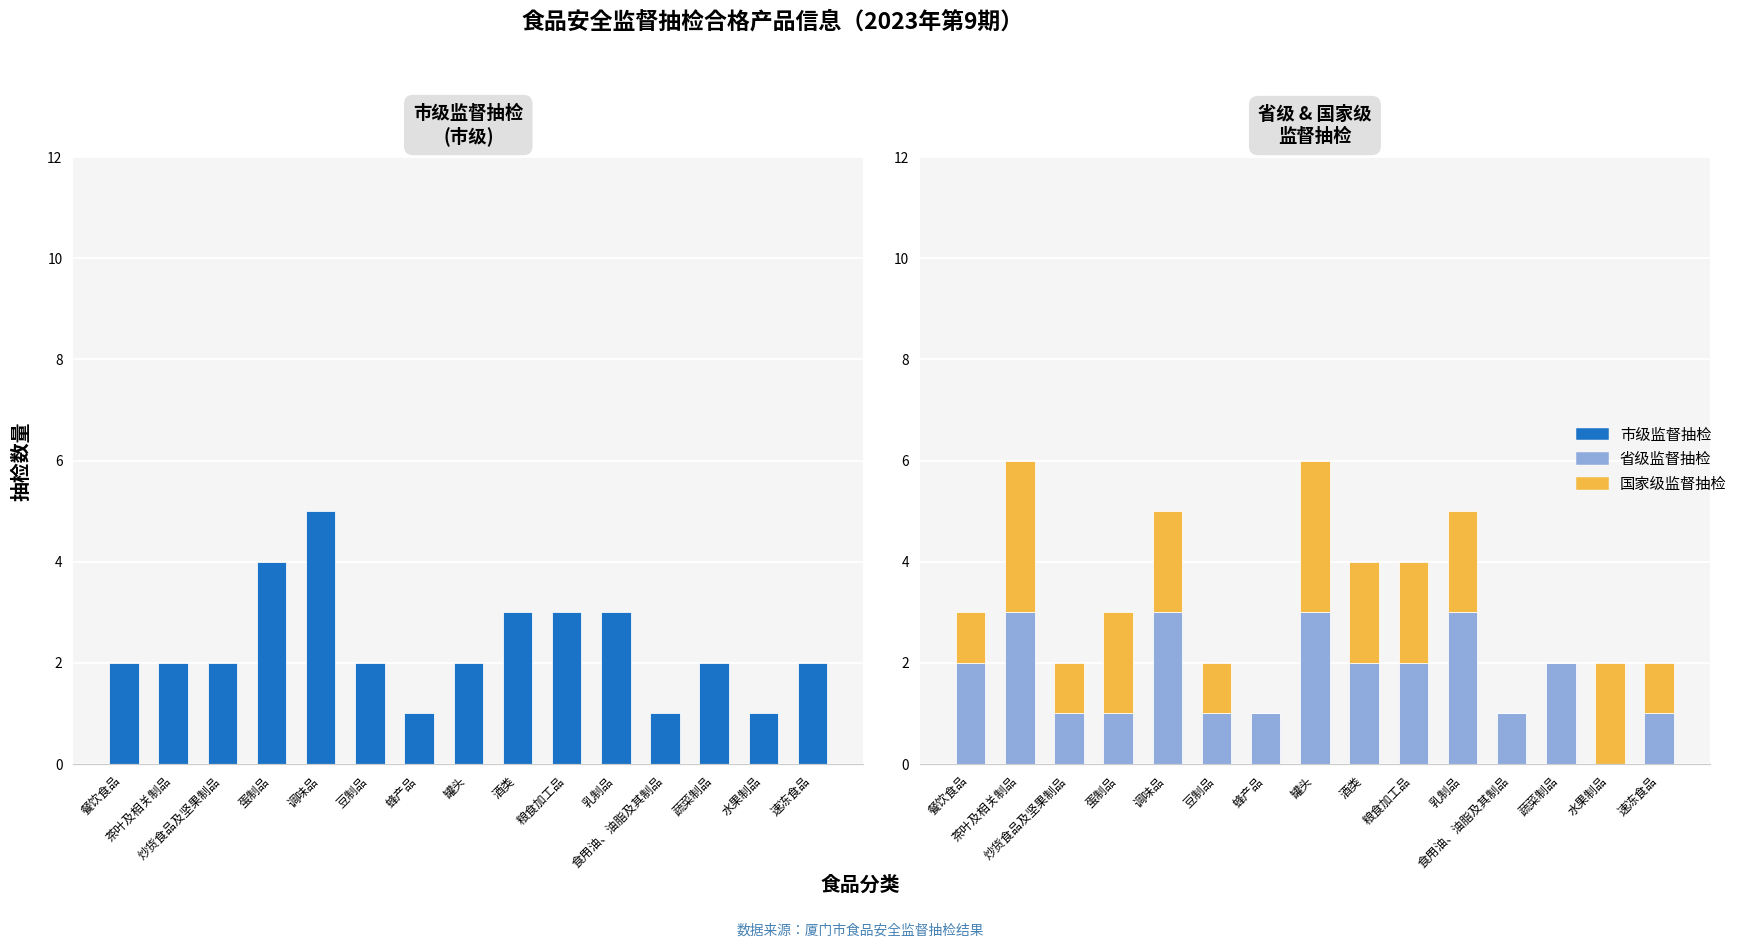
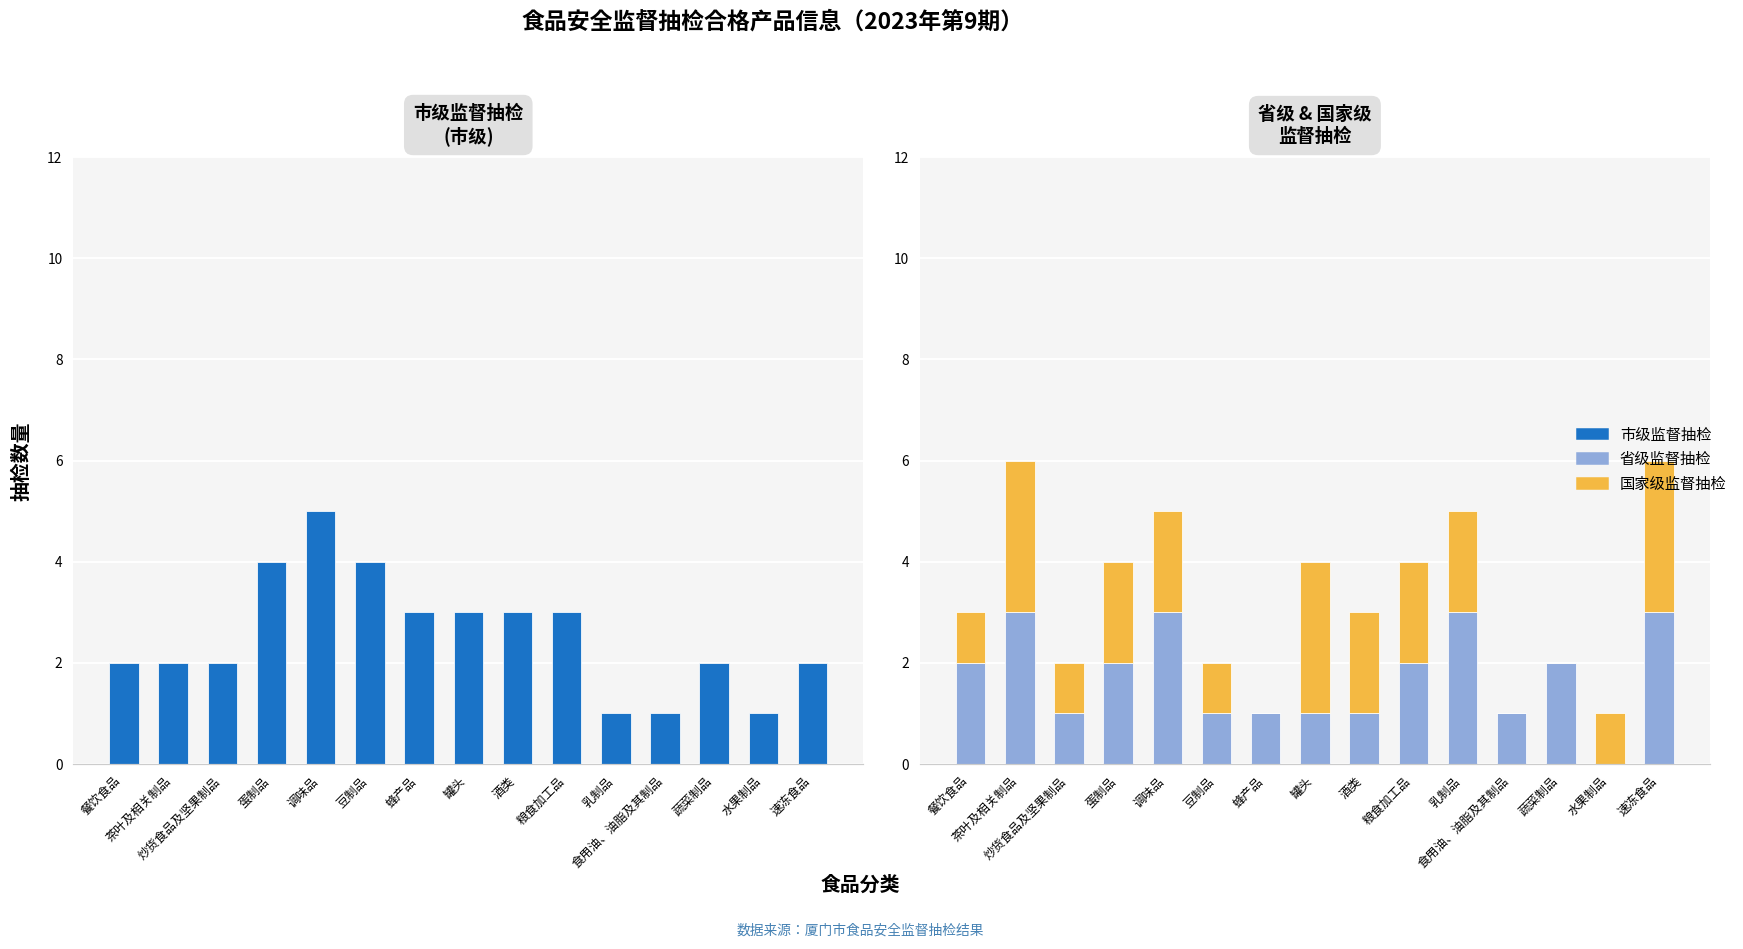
市级监督抽检 (市级), 豆制品: 2 -> 4
市级监督抽检 (市级), 蜂产品: 1 -> 3
市级监督抽检 (市级), 罐头: 2 -> 3
市级监督抽检 (市级), 乳制品: 3 -> 1
省级 & 国家级 监督抽检, 省级监督抽检, 蛋制品: 1 -> 2
省级 & 国家级 监督抽检, 省级监督抽检, 罐头: 3 -> 1
省级 & 国家级 监督抽检, 省级监督抽检, 酒类: 2 -> 1
省级 & 国家级 监督抽检, 国家级监督抽检, 水果制品: 2 -> 1
省级 & 国家级 监督抽检, 省级监督抽检, 速冻食品: 1 -> 3
省级 & 国家级 监督抽检, 国家级监督抽检, 速冻食品: 1 -> 3
